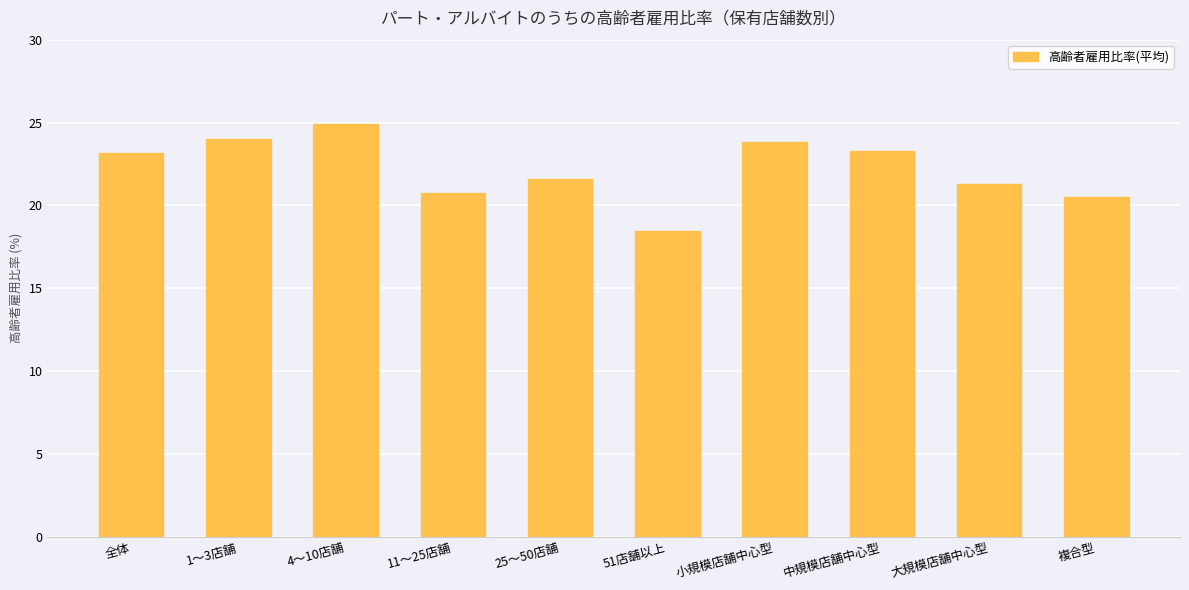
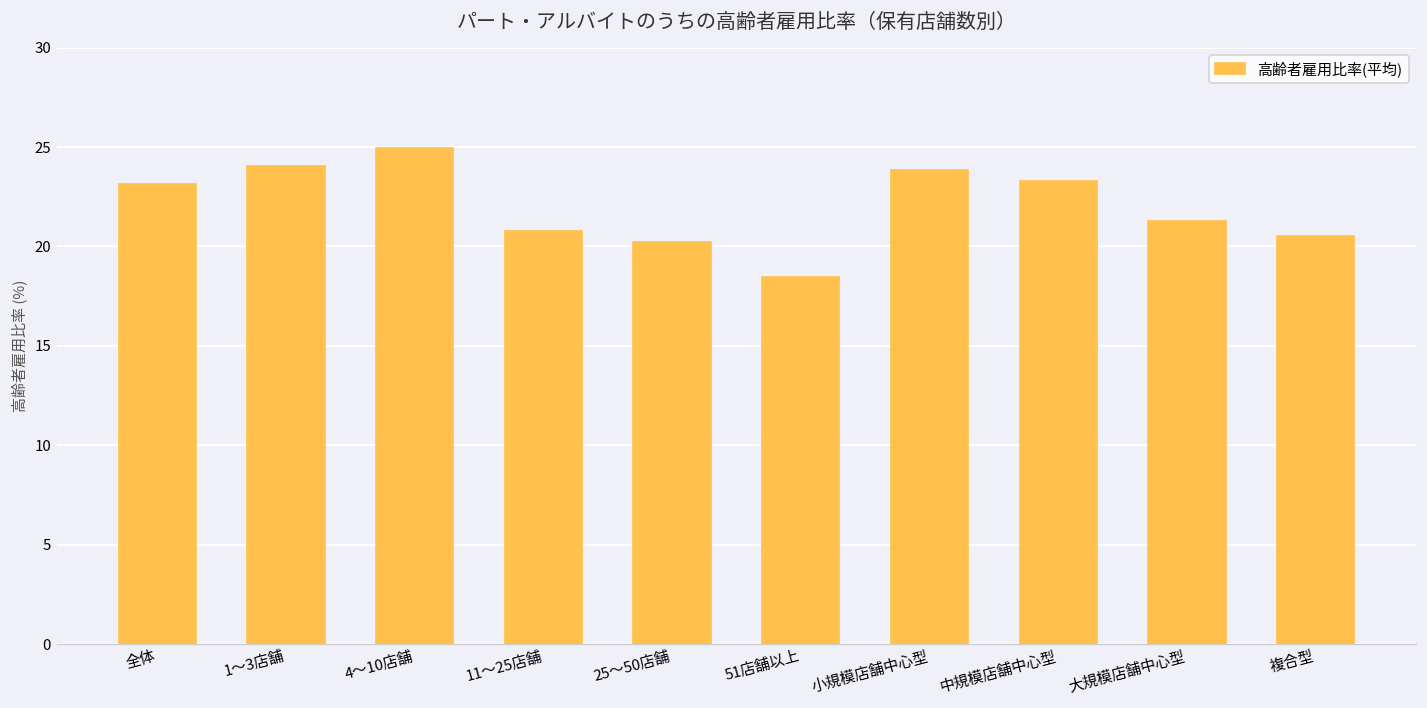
25〜50店舗: 21.6 -> 20.2
